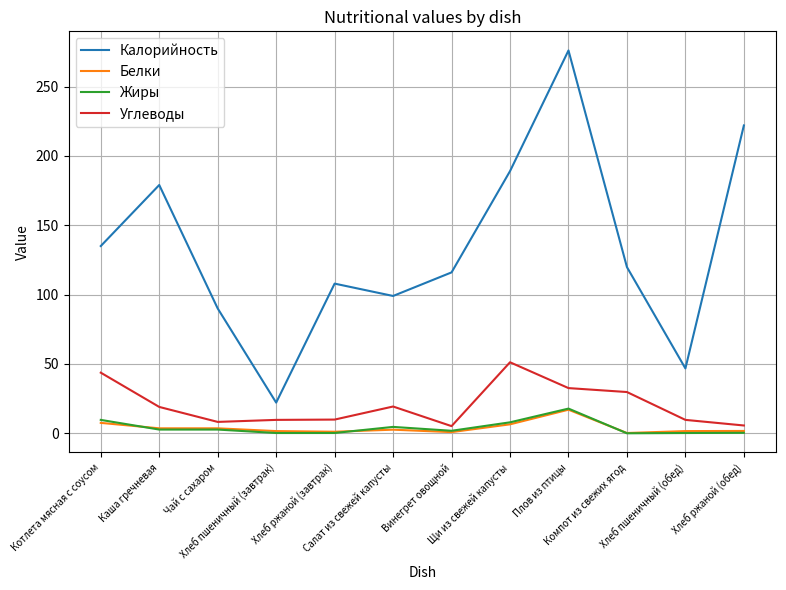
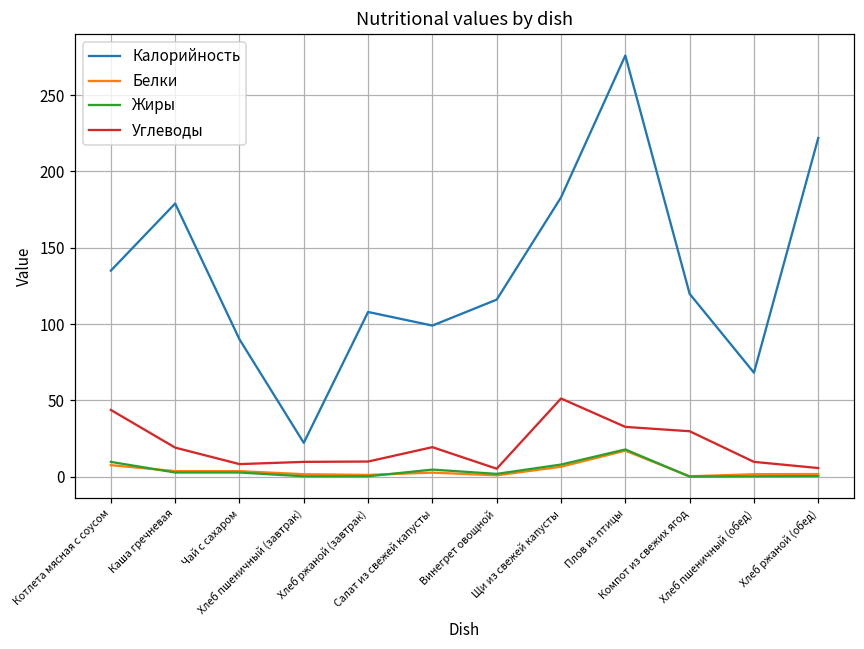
Калорийность, Щи из свежей капусты: 189 -> 183
Калорийность, Хлеб пшеничный (обед): 47 -> 68
